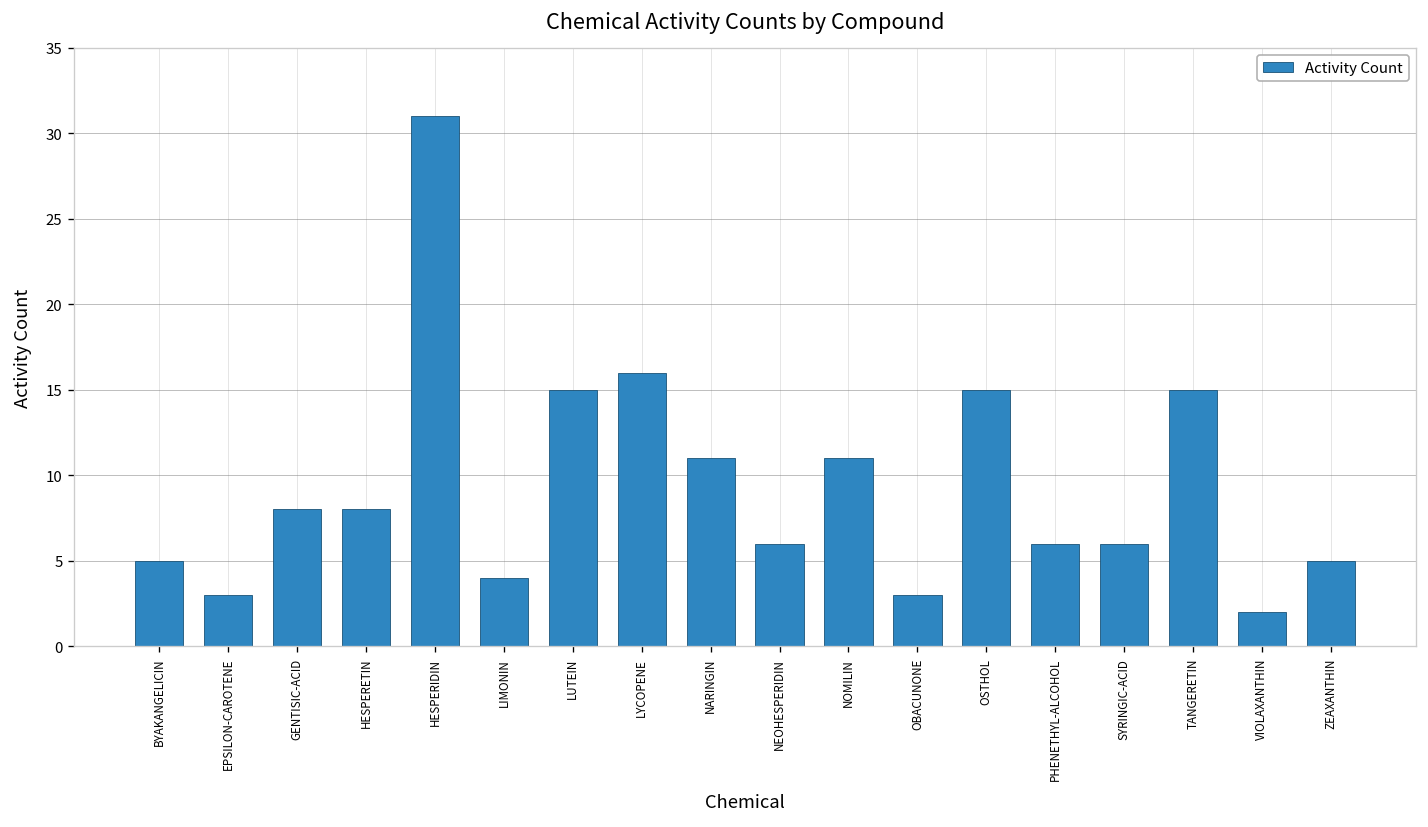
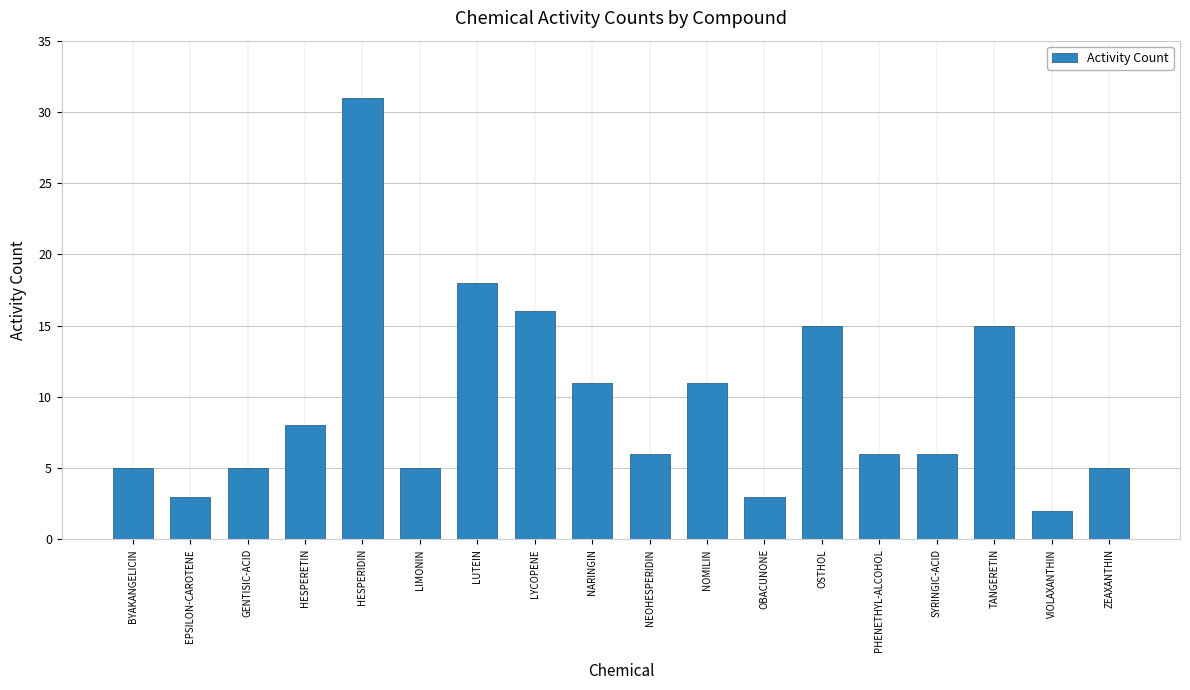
GENTISIC-ACID: 8 -> 5
LIMONIN: 4 -> 5
LUTEIN: 15 -> 18
